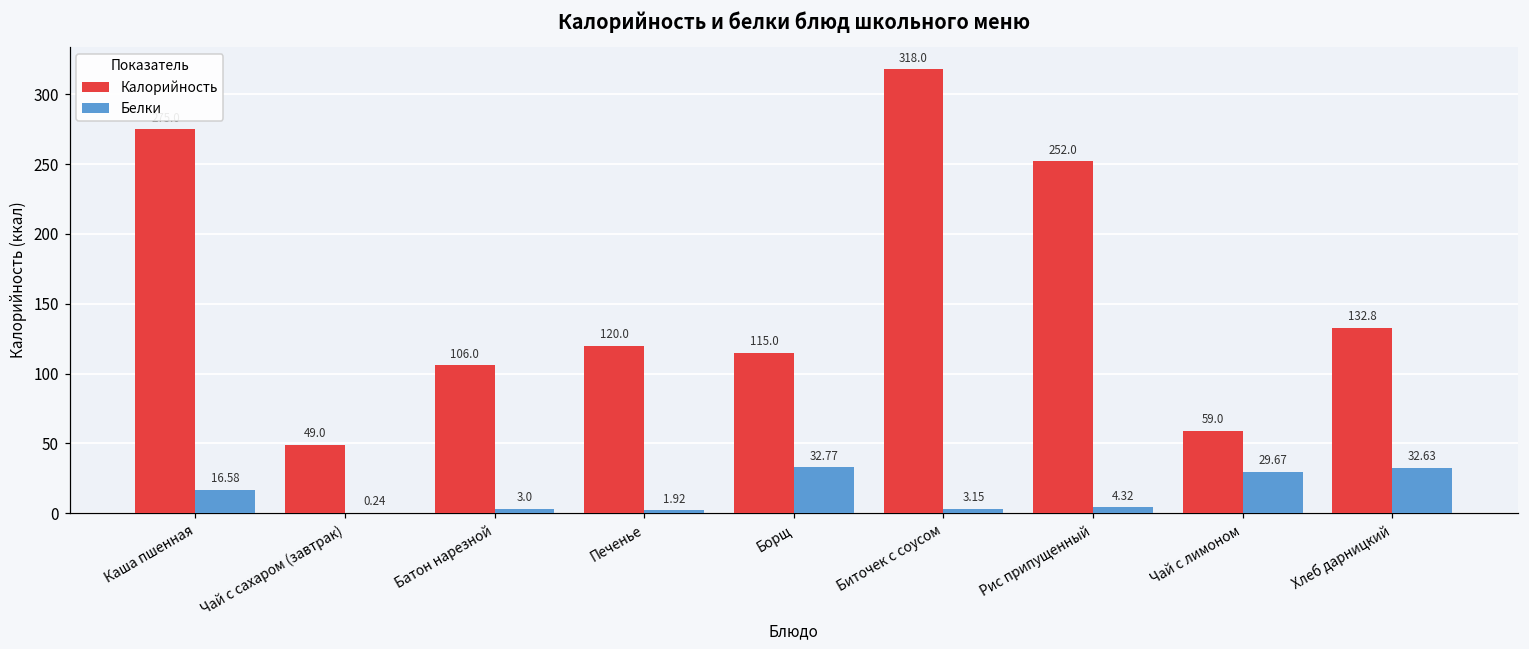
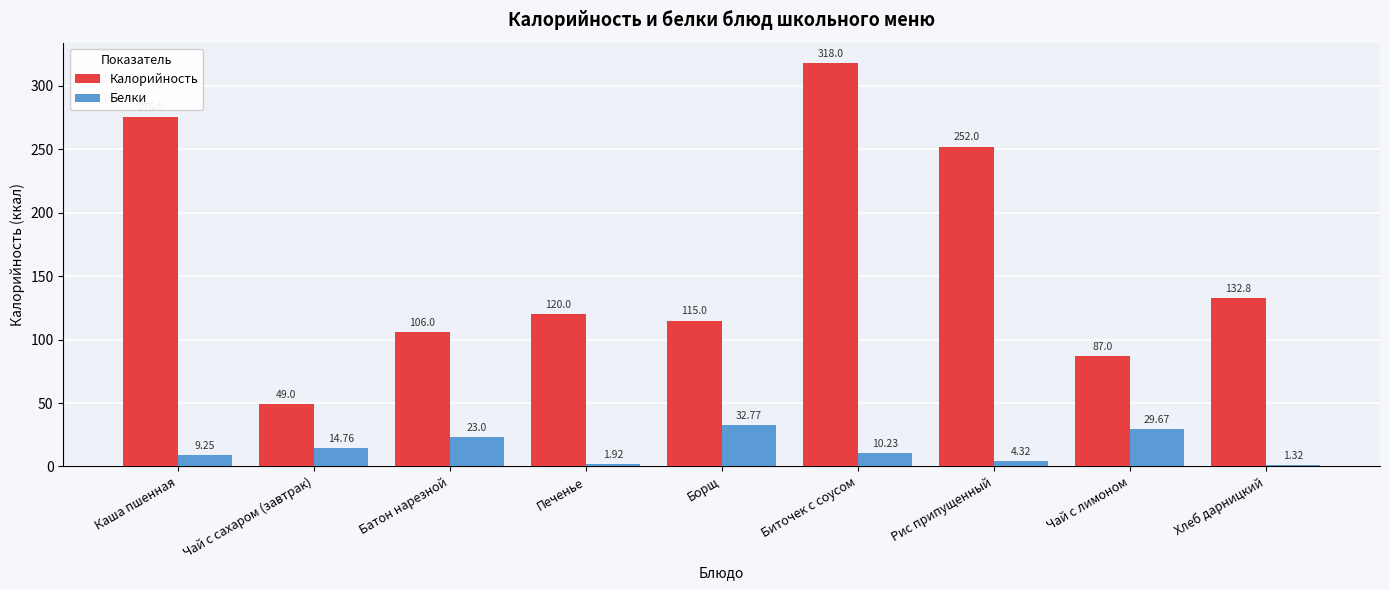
Белки, Каша пшенная: 16.58 -> 9.25
Белки, Чай с сахаром (завтрак): 0.24 -> 14.76
Белки, Батон нарезной: 3.0 -> 23.0
Белки, Биточек с соусом: 3.15 -> 10.23
Калорийность, Чай с лимоном: 59.0 -> 87.0
Белки, Хлеб дарницкий: 32.63 -> 1.32
